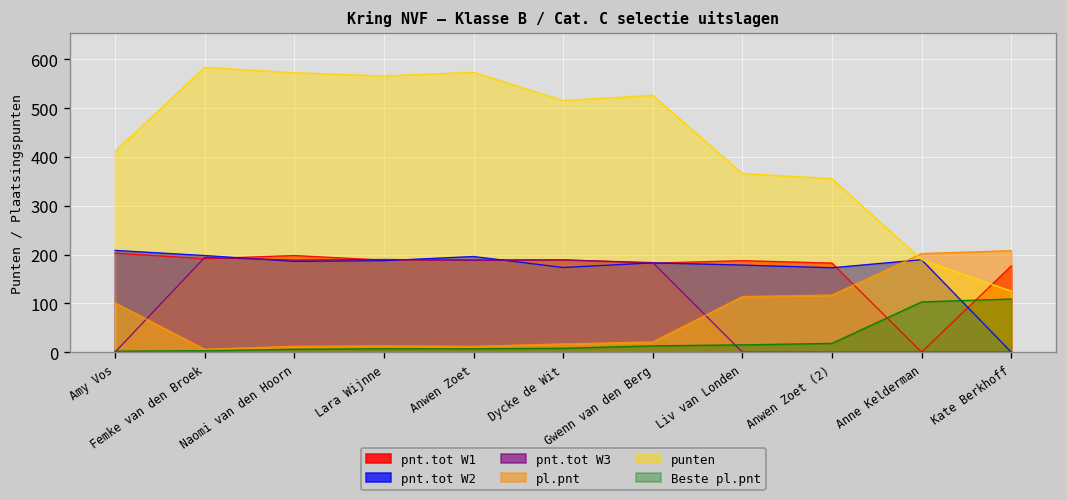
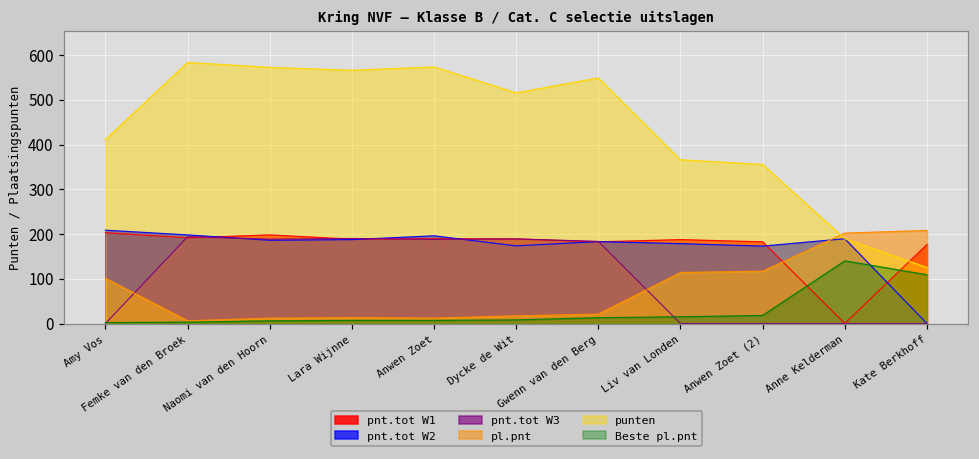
punten, Gwenn van den Berg: 530 -> 550
Beste pl.pnt, Anne Kelderman: 100 -> 140
